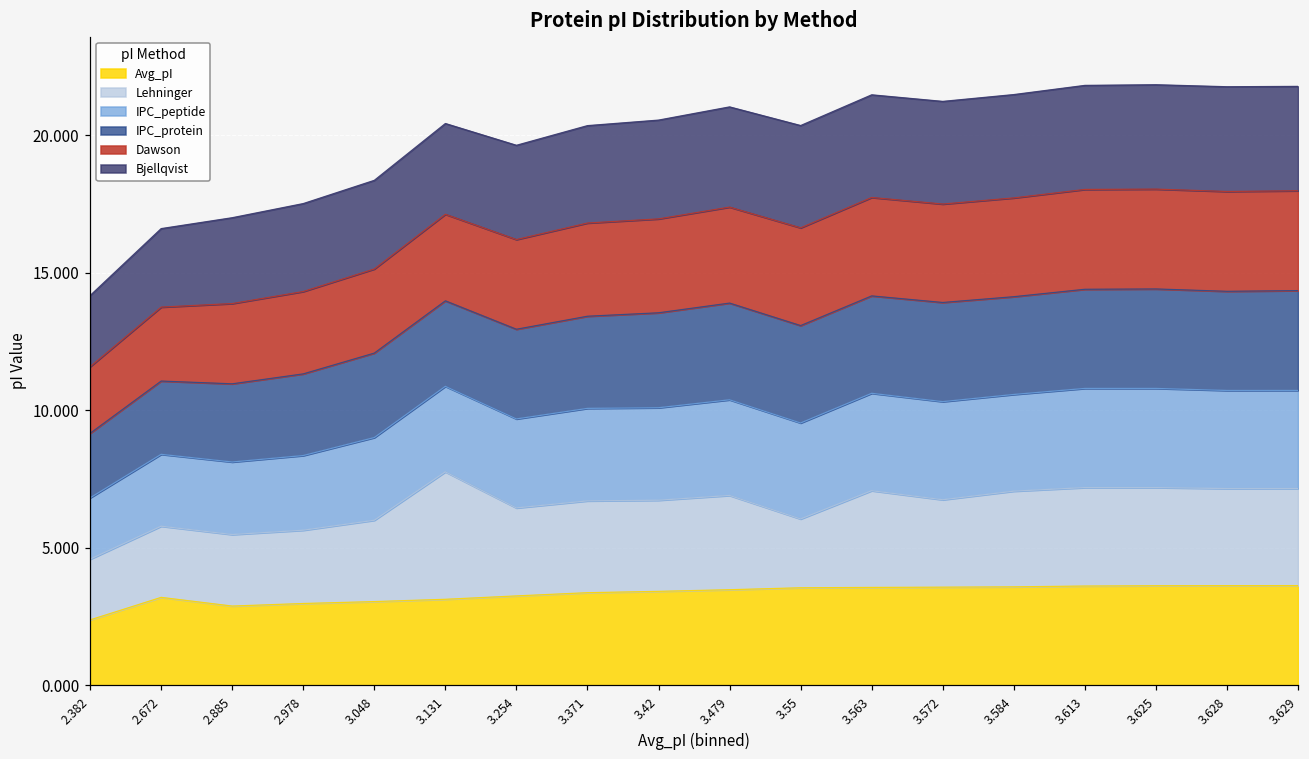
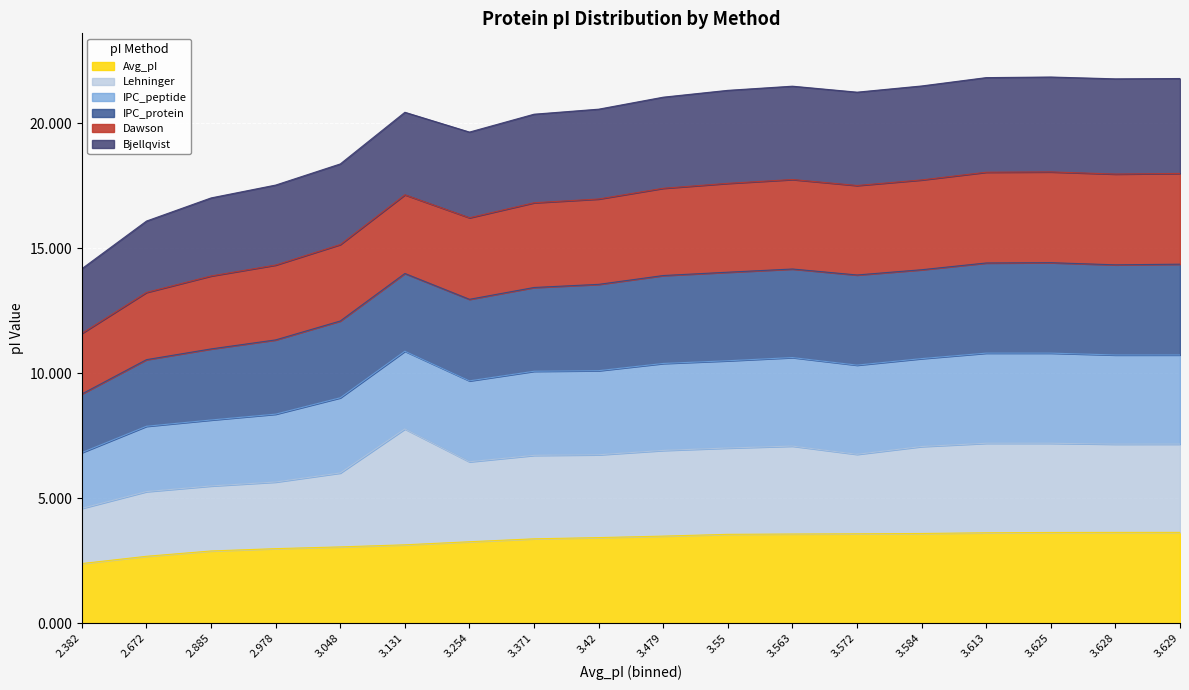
Avg_pI, 2.672: 3.2 -> 2.7
Lehninger, 3.55: 2.5 -> 3.5
